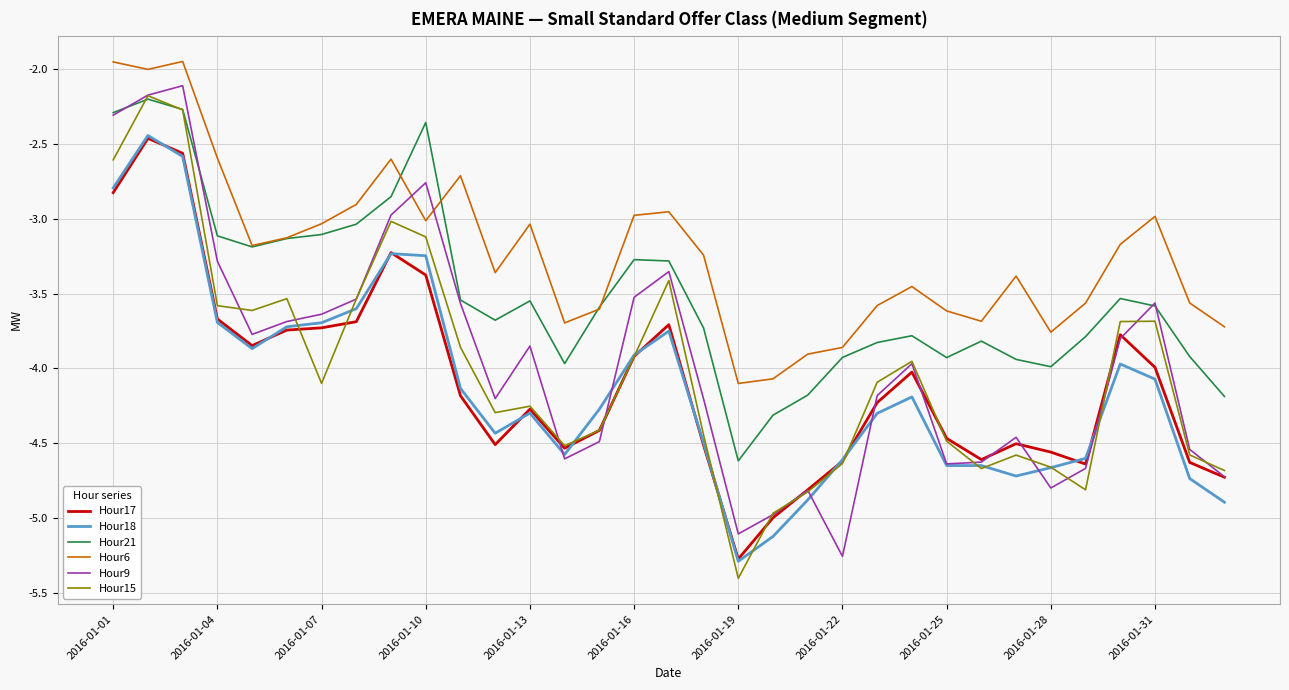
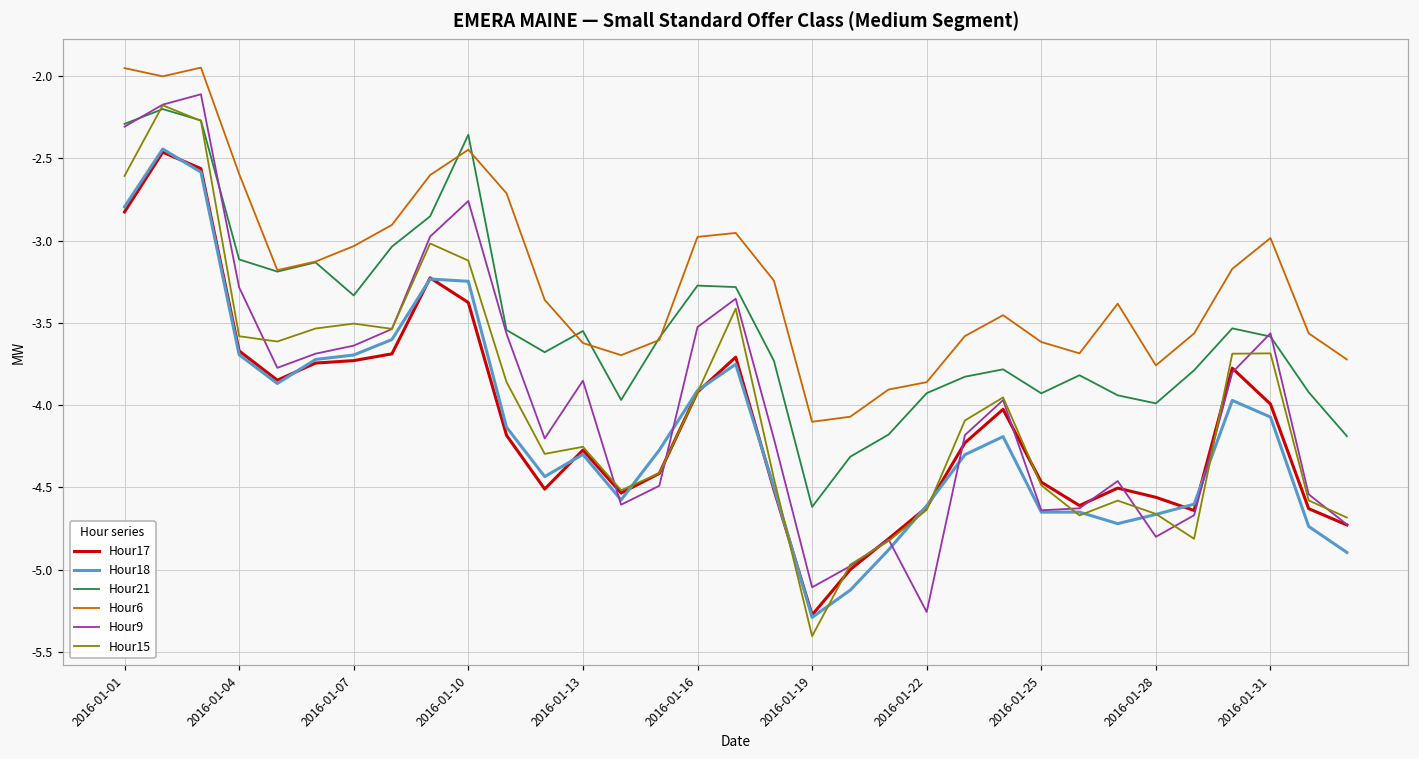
Hour21, 2016-01-07: -3.11 -> -3.33
Hour15, 2016-01-07: -4.10 -> -3.50
Hour6, 2016-01-10: -3.01 -> -2.45
Hour6, 2016-01-13: -3.04 -> -3.62
